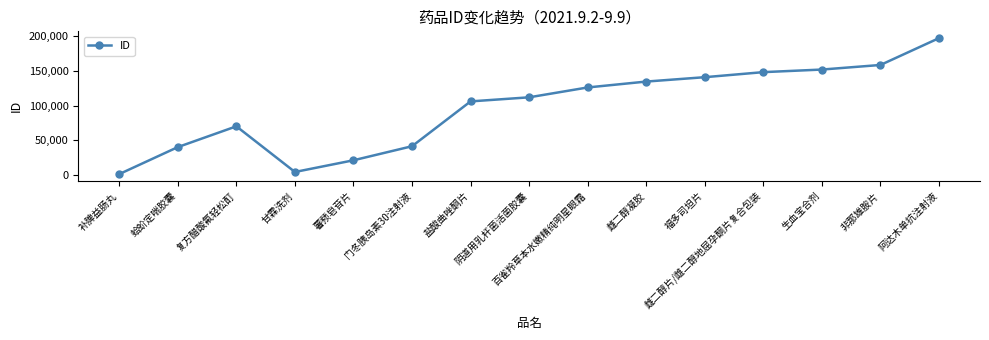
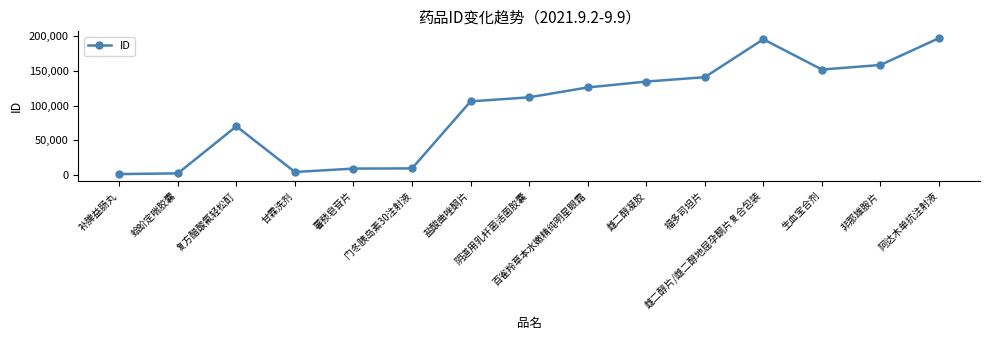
蛤蚧定喘胶囊: 40,000 -> 0
薯蓣皂苷片: 20,000 -> 10,000
门冬胰岛素30注射液: 40,000 -> 10,000
雌二醇片/雌二醇地屈孕酮片复合包装: 150,000 -> 200,000
